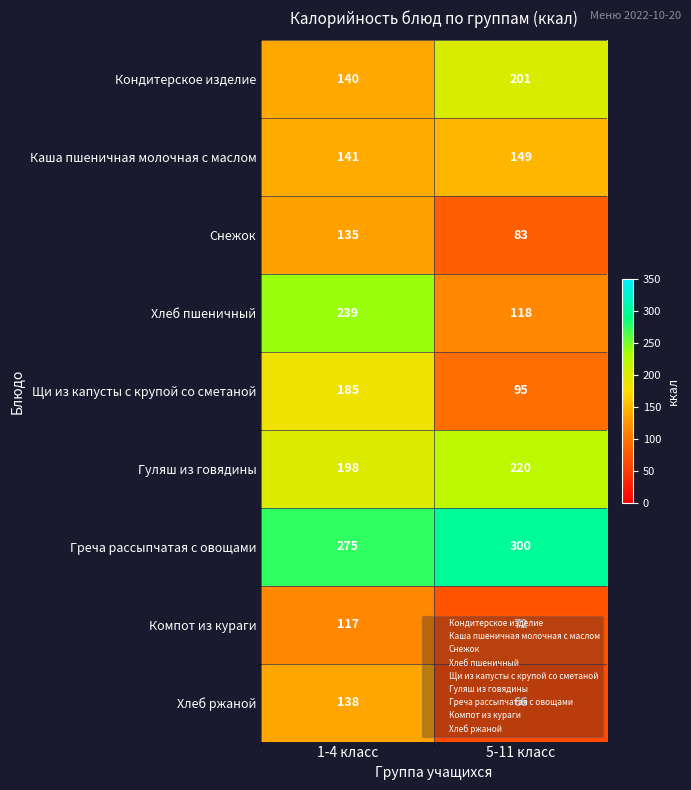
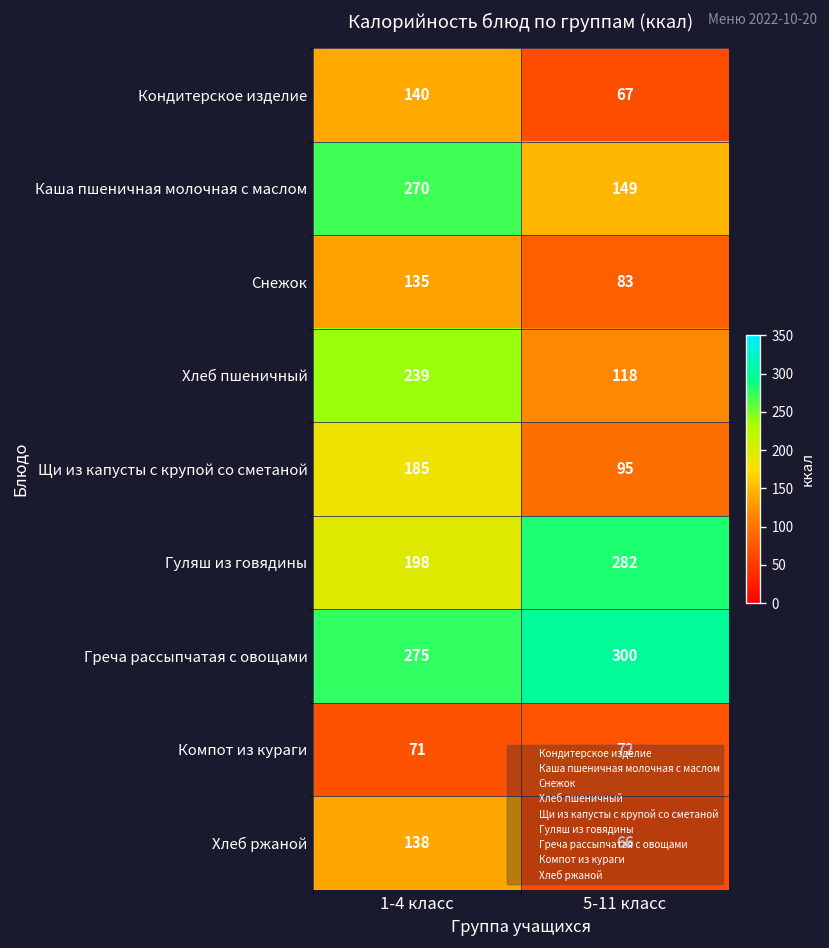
Кондитерское изделие, 5-11 класс: 201 -> 67
Каша пшеничная молочная с маслом, 1-4 класс: 141 -> 270
Гуляш из говядины, 5-11 класс: 220 -> 282
Компот из кураги, 1-4 класс: 117 -> 71
